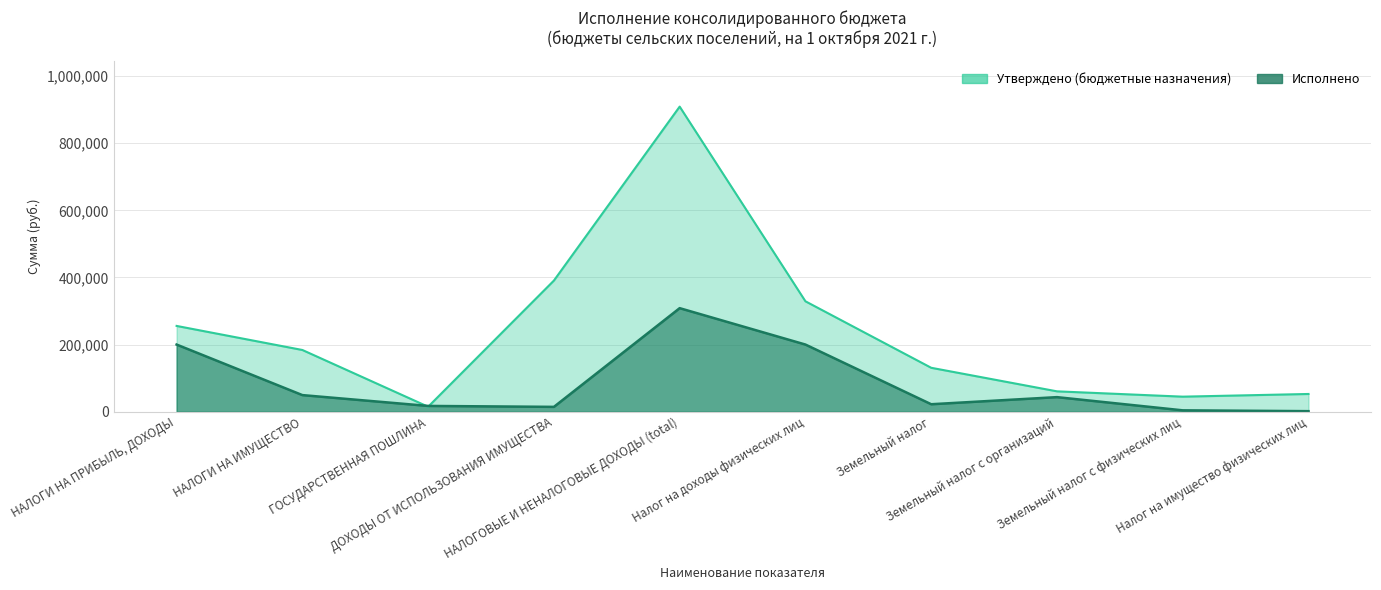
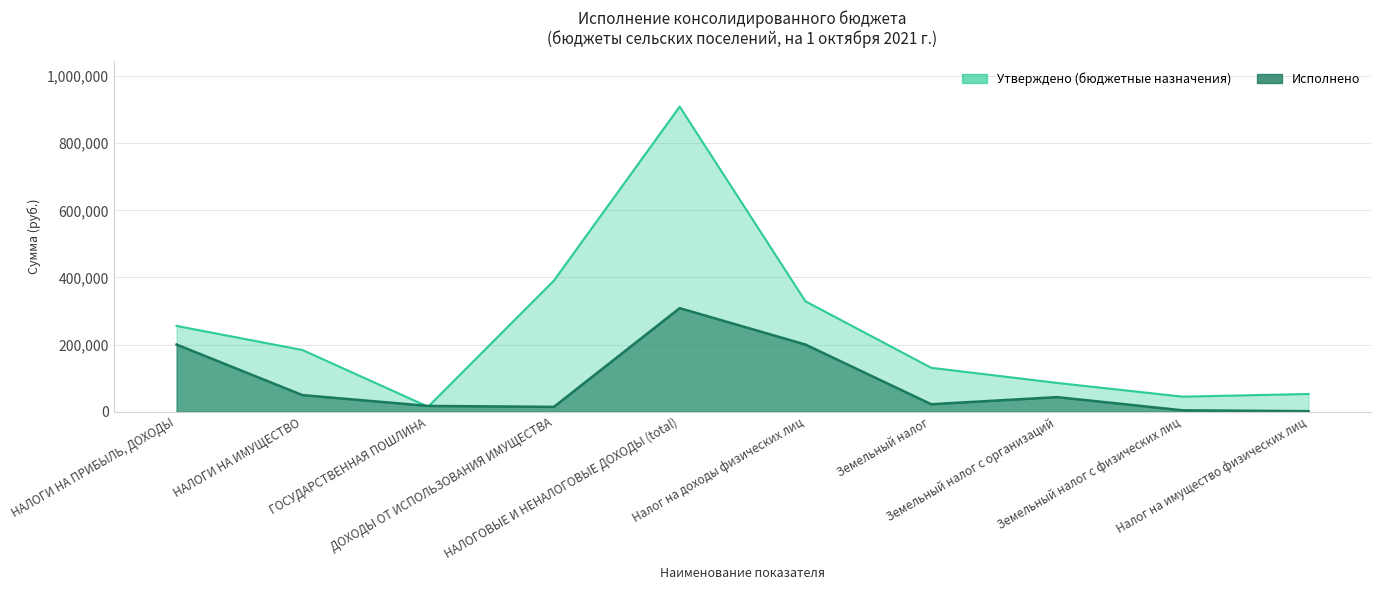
Утверждено (бюджетные назначения), Земельный налог с организаций: 60,000 -> 90,000
